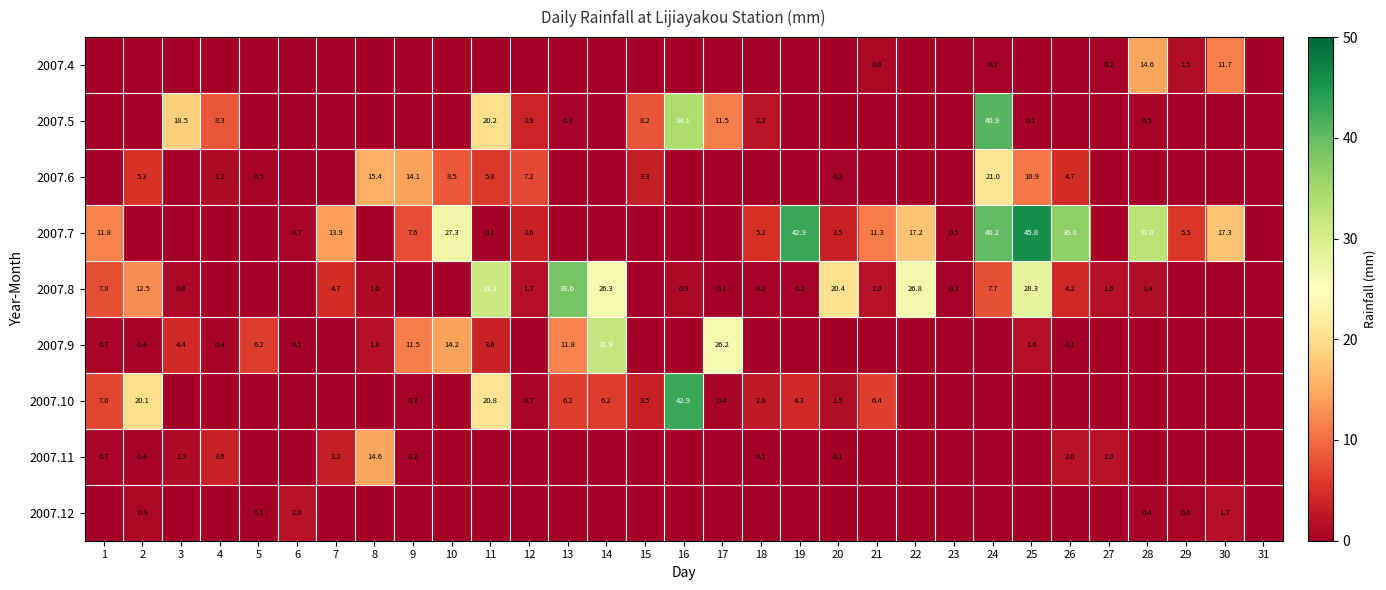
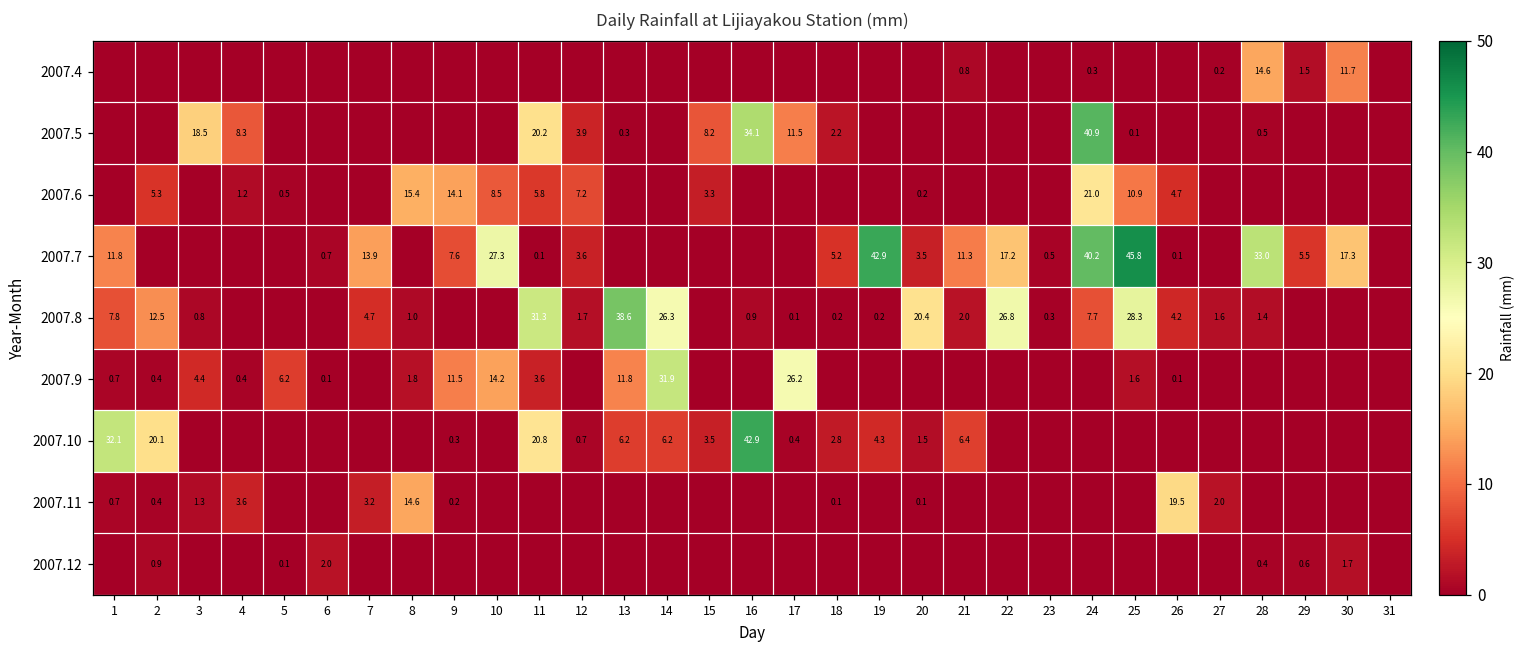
2007.7, 26: 36.8 -> 0.1
2007.10, 1: 7.0 -> 32.1
2007.11, 26: 2.0 -> 19.5
